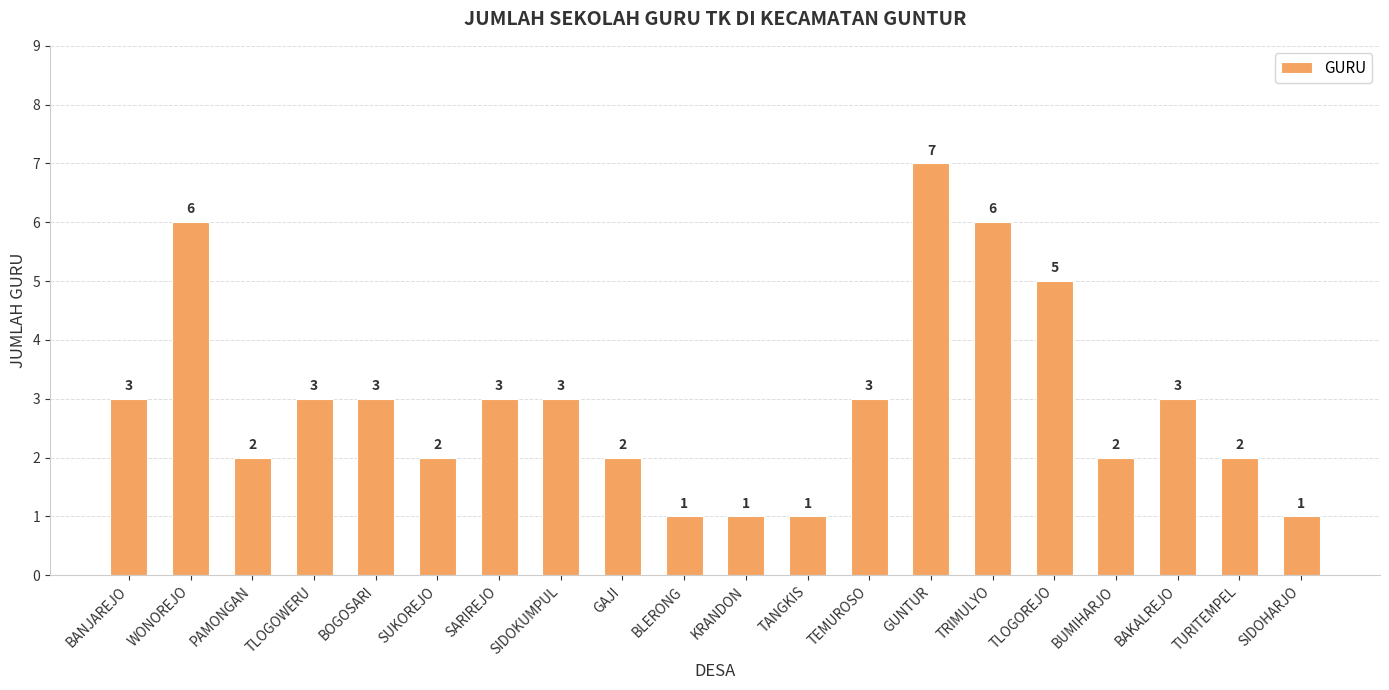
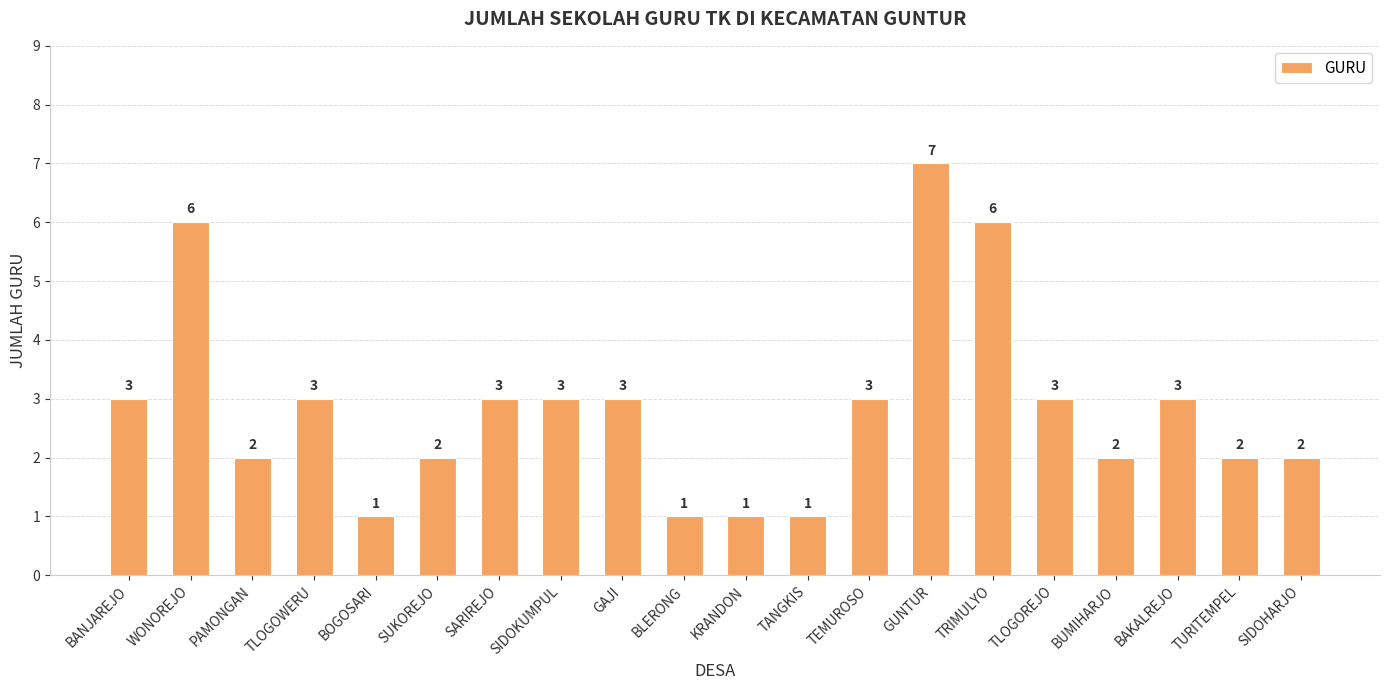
BOGOSARI: 3 -> 1
GAJI: 2 -> 3
TLOGOREJO: 5 -> 3
SIDOHARJO: 1 -> 2
